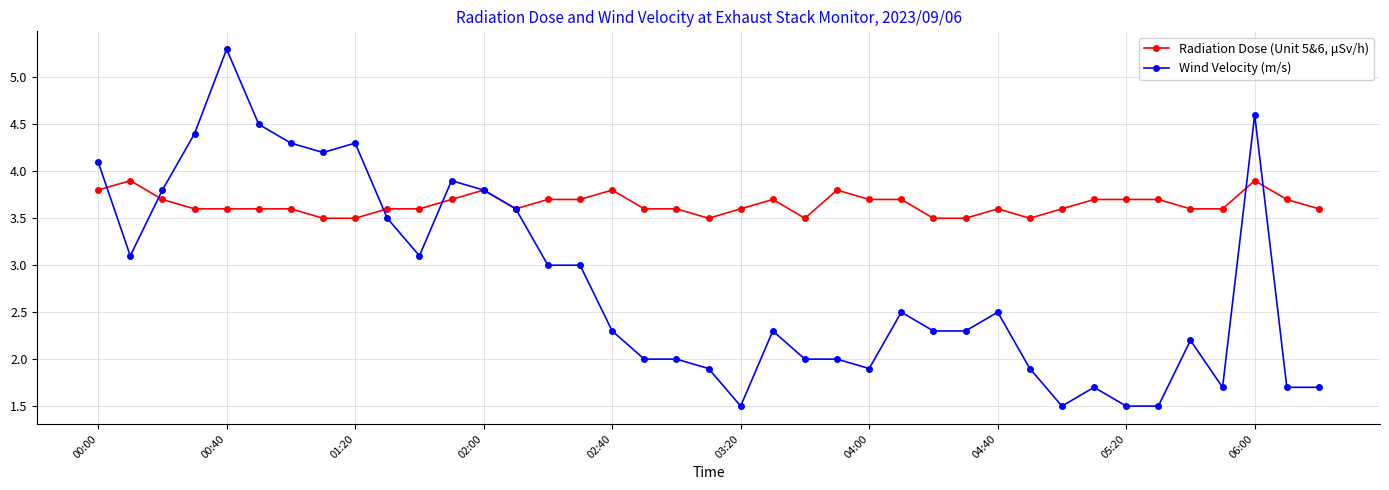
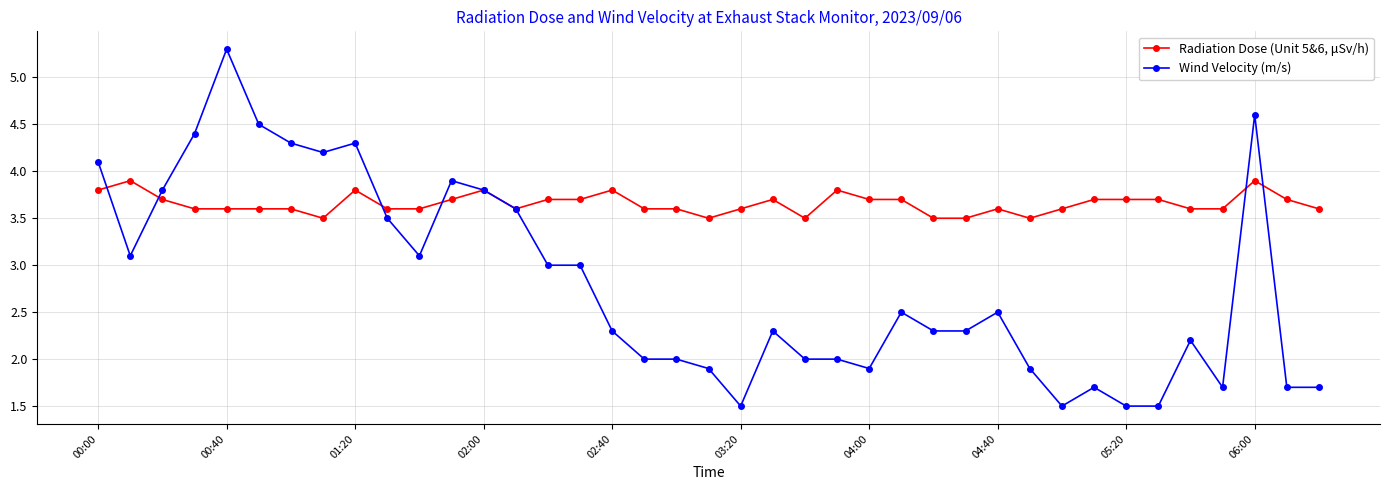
Radiation Dose (Unit 5&6, μSv/h), 01:20: 3.5 -> 3.8
